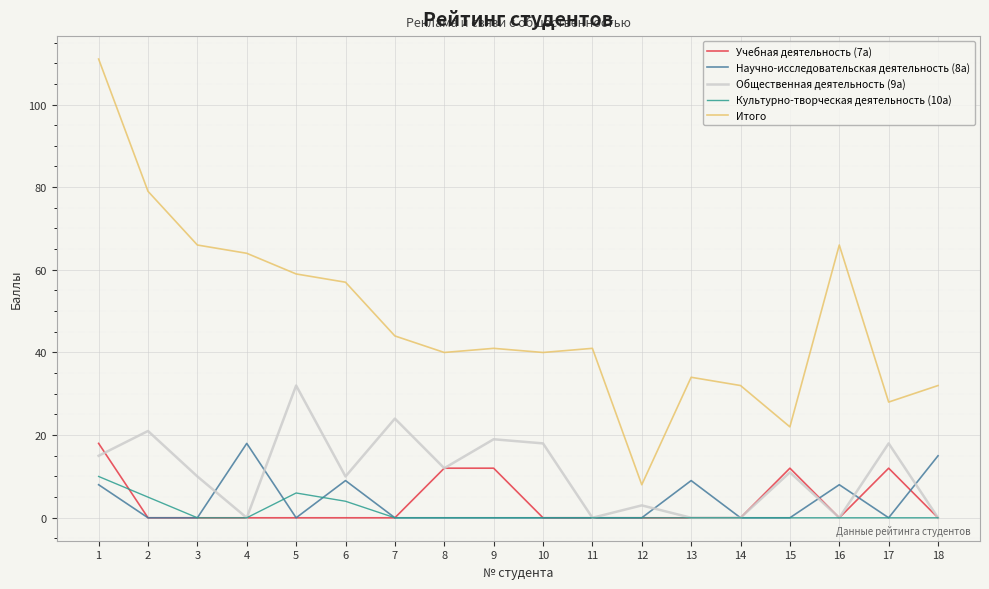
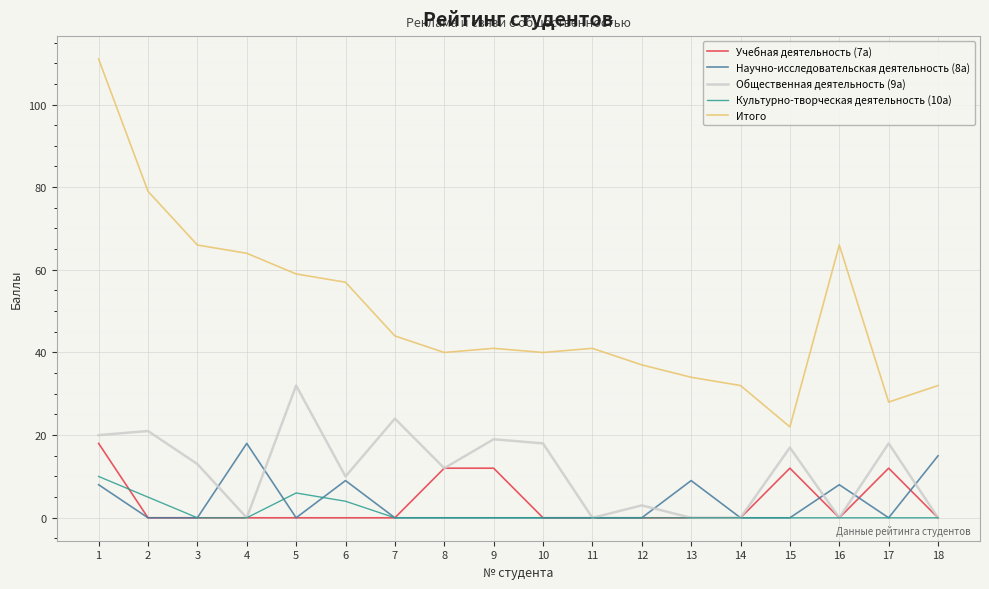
Общественная деятельность (9а), 1: 15 -> 20
Общественная деятельность (9а), 3: 10 -> 13
Итого, 12: 8 -> 37
Общественная деятельность (9а), 15: 11 -> 17
